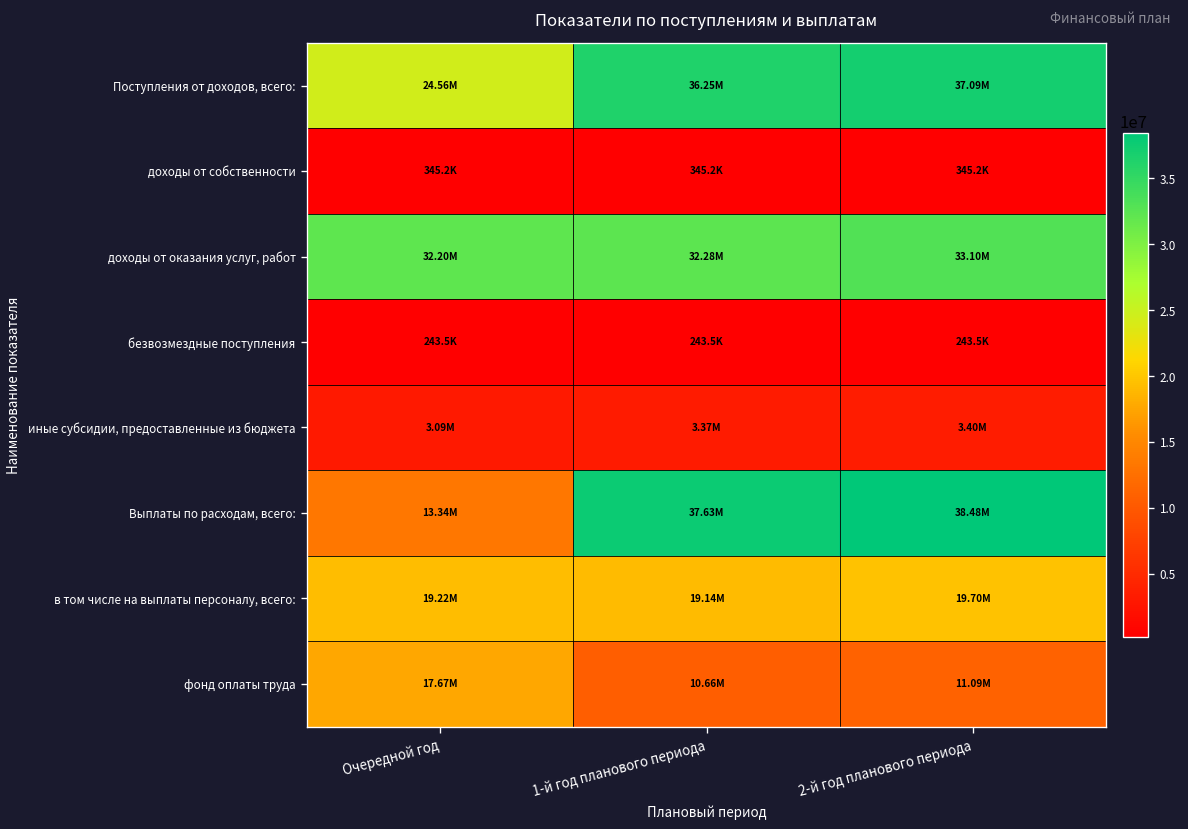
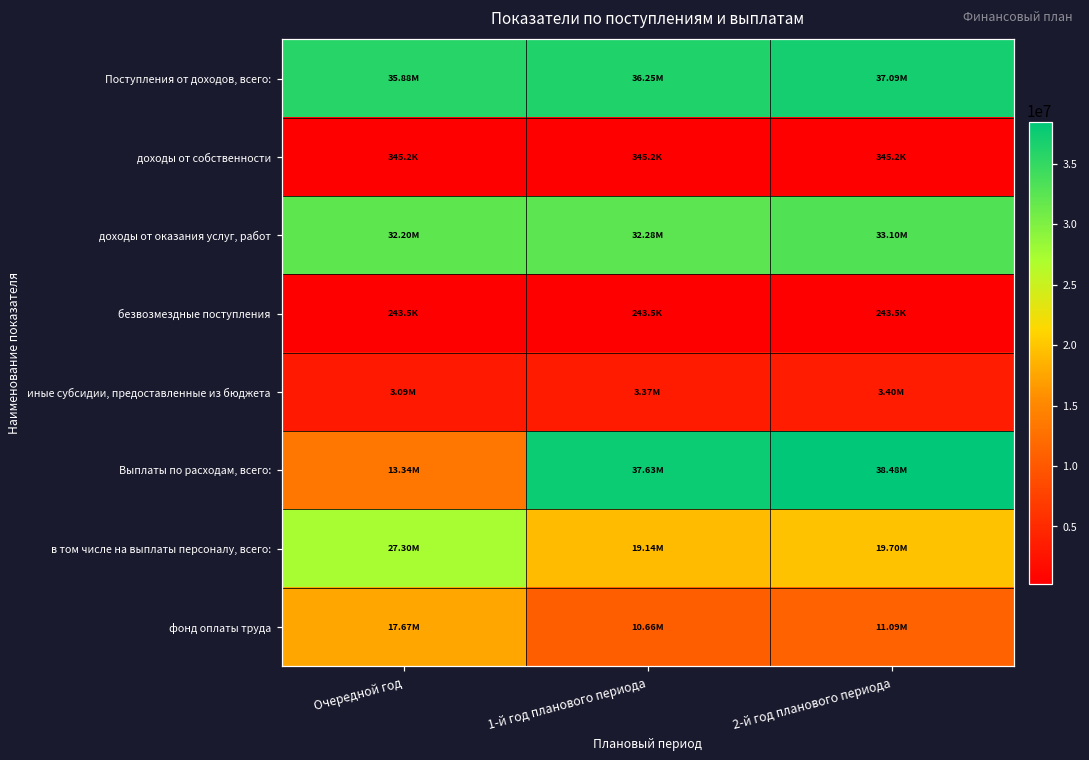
Поступления от доходов, всего:, Очередной год: 24.56M -> 35.88M
в том числе на выплаты персоналу, всего:, Очередной год: 19.22M -> 27.30M
